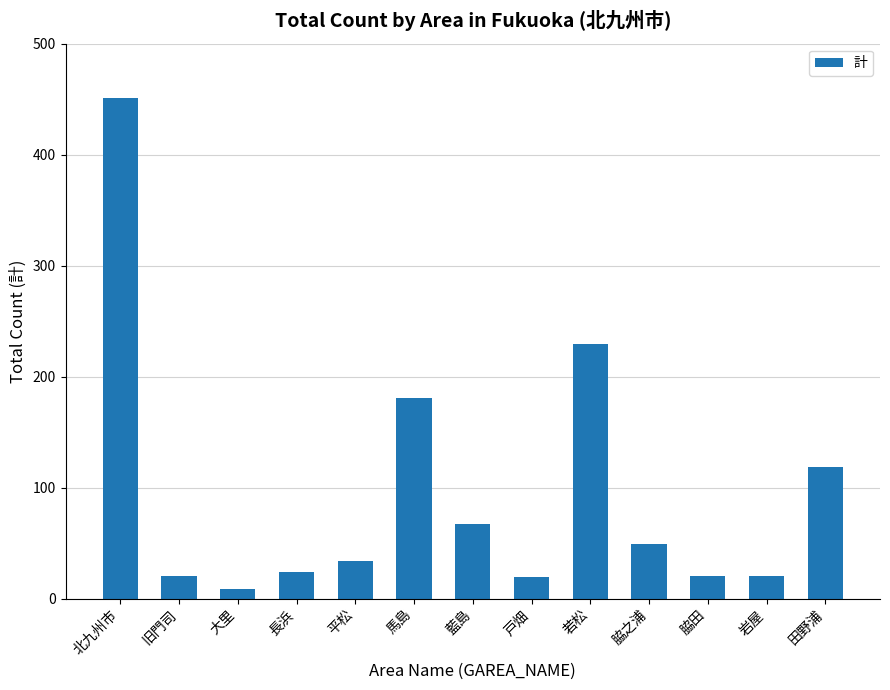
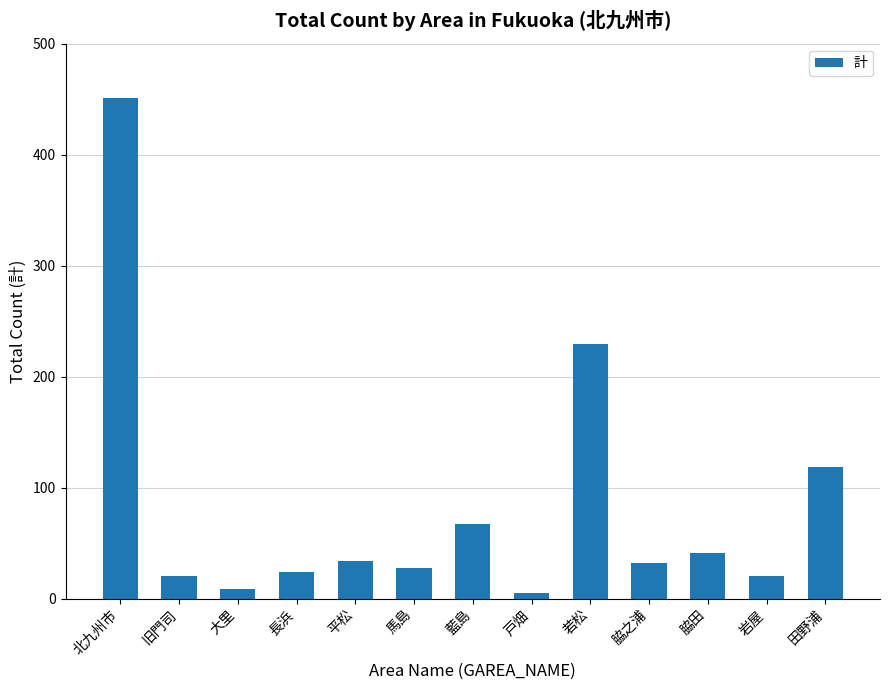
馬島: 181 -> 28
戸畑: 19 -> 5
脇之浦: 49 -> 32
脇田: 20 -> 41
